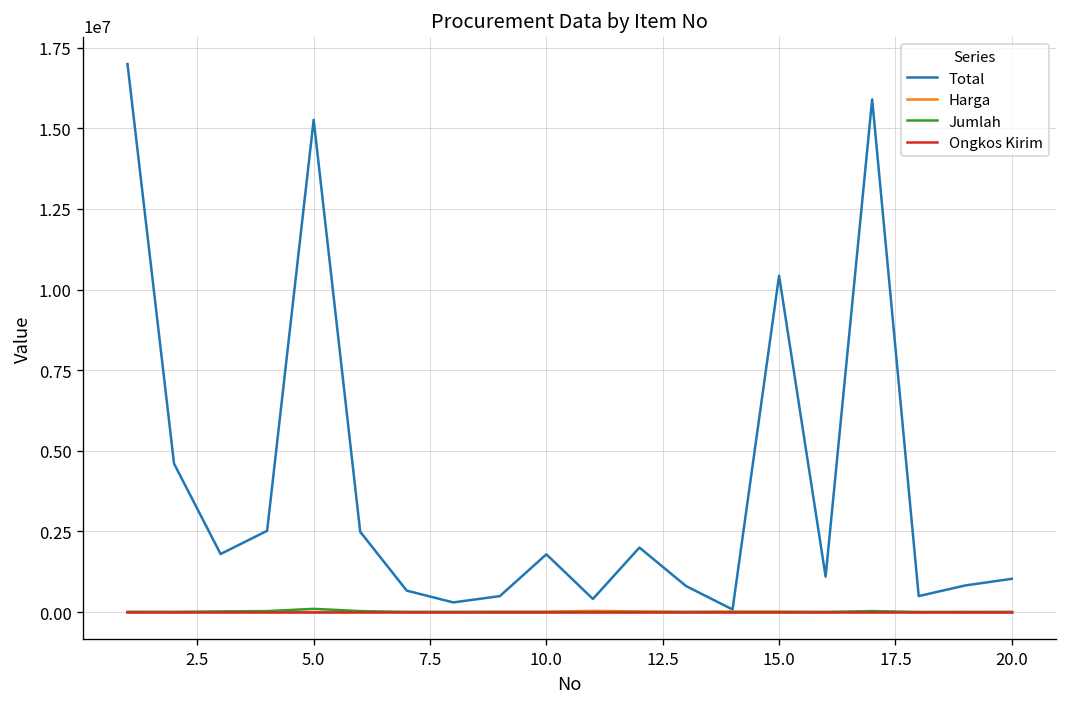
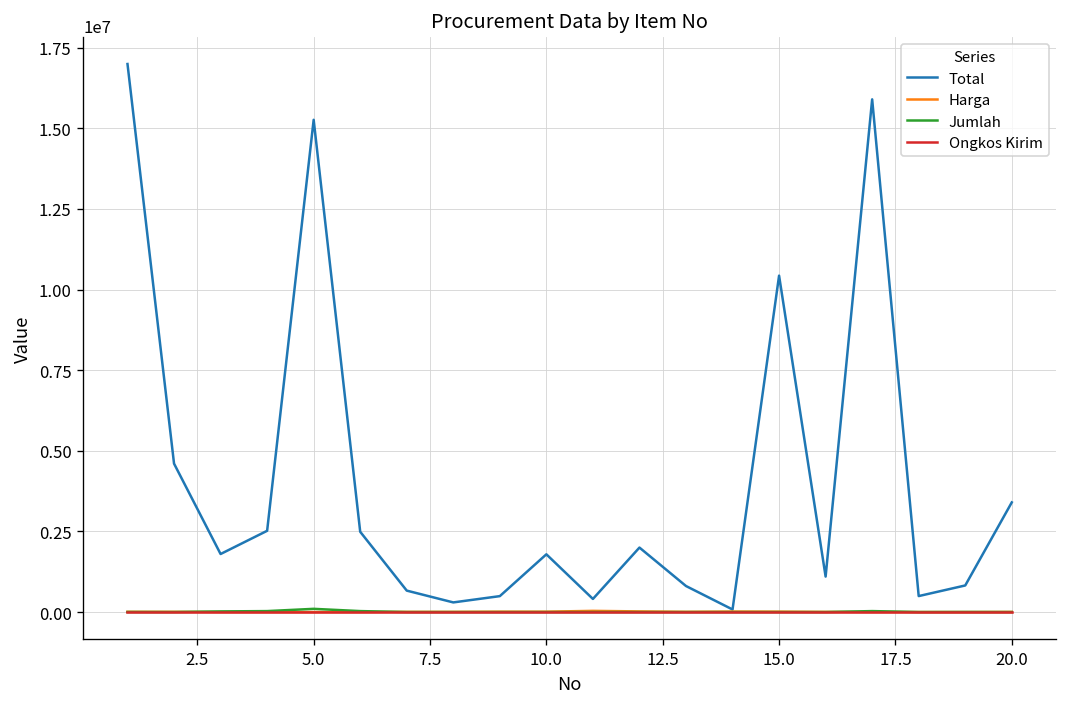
Total, 20.0: 1000000 -> 3400000
